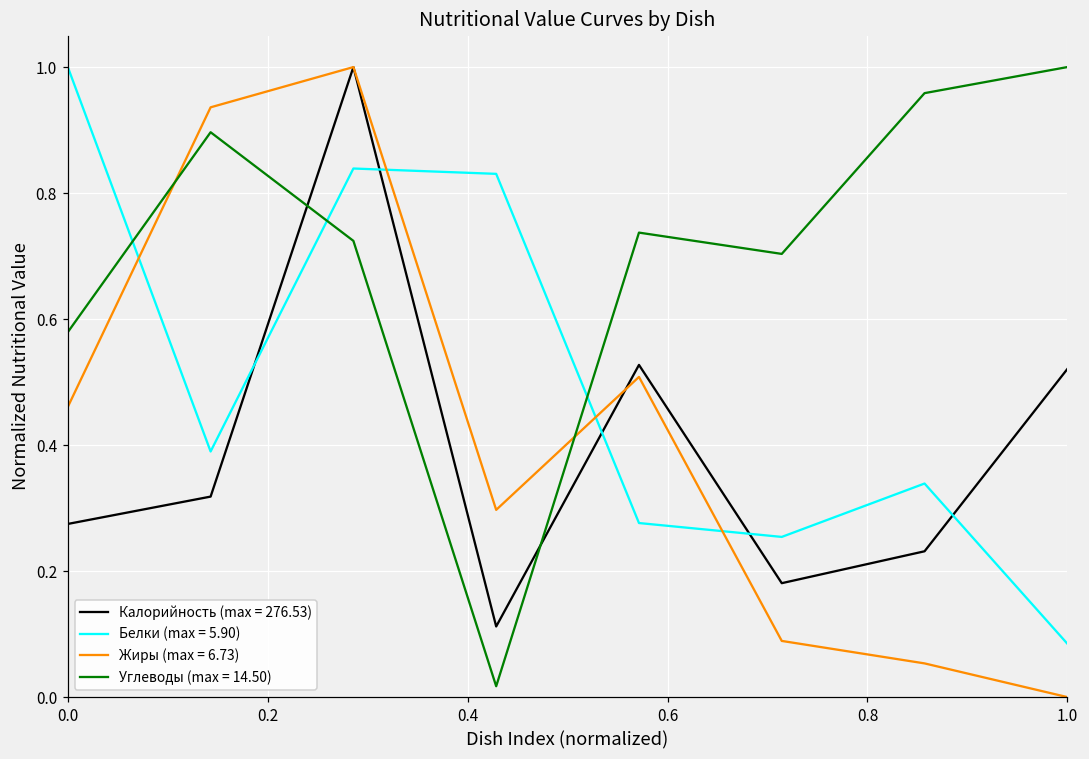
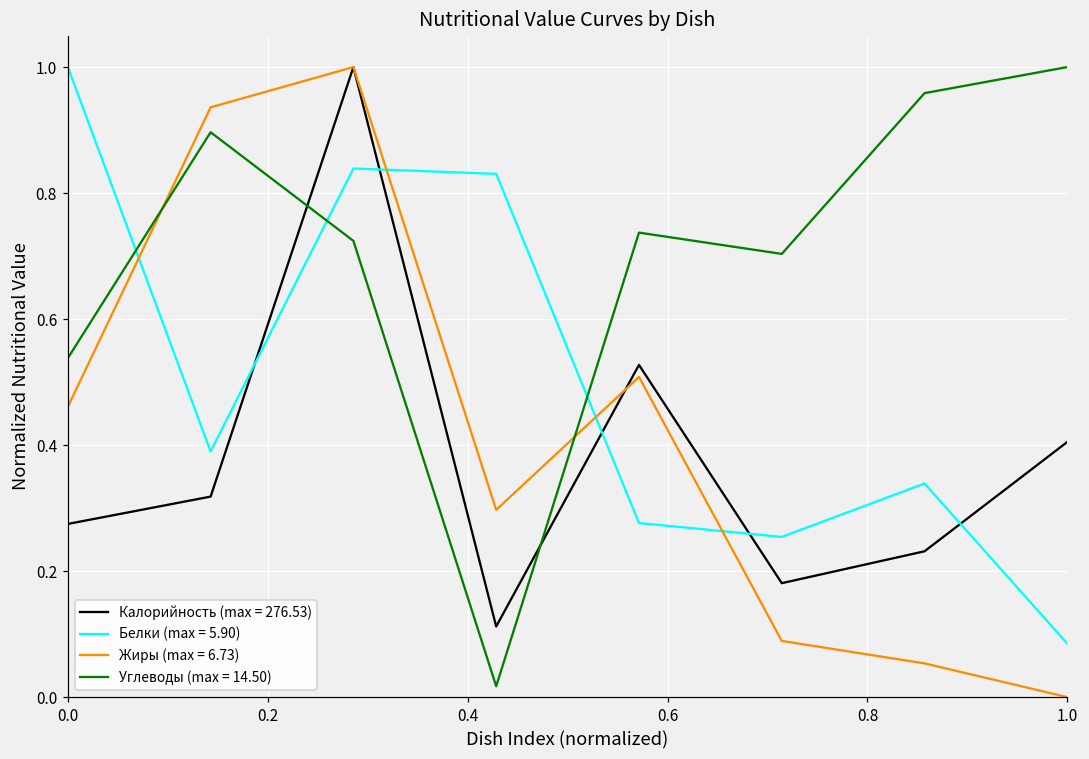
Углеводы (max = 14.50), 0.0: 0.58 -> 0.54
Калорийность (max = 276.53), 1.0: 0.52 -> 0.41
